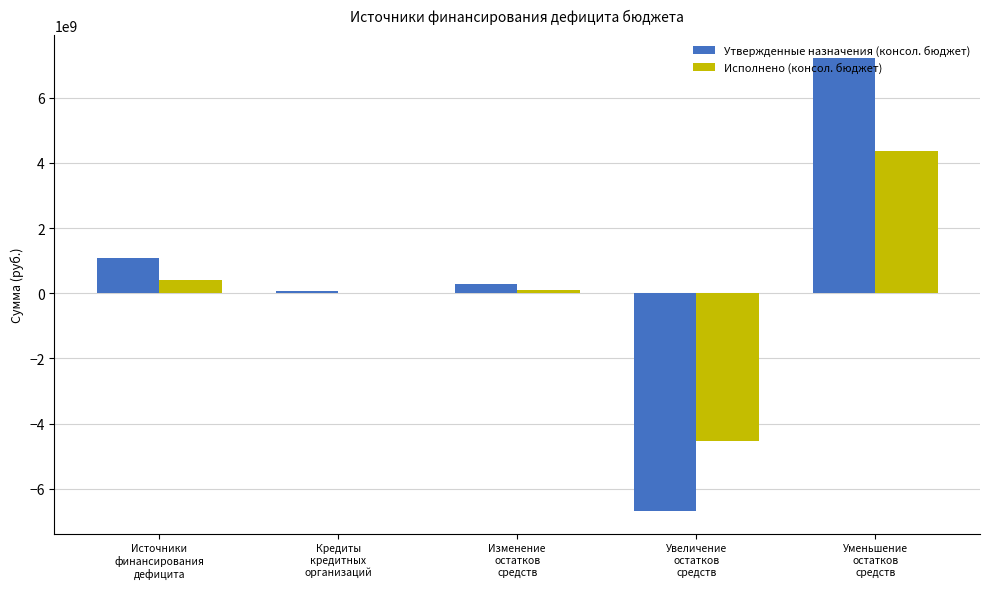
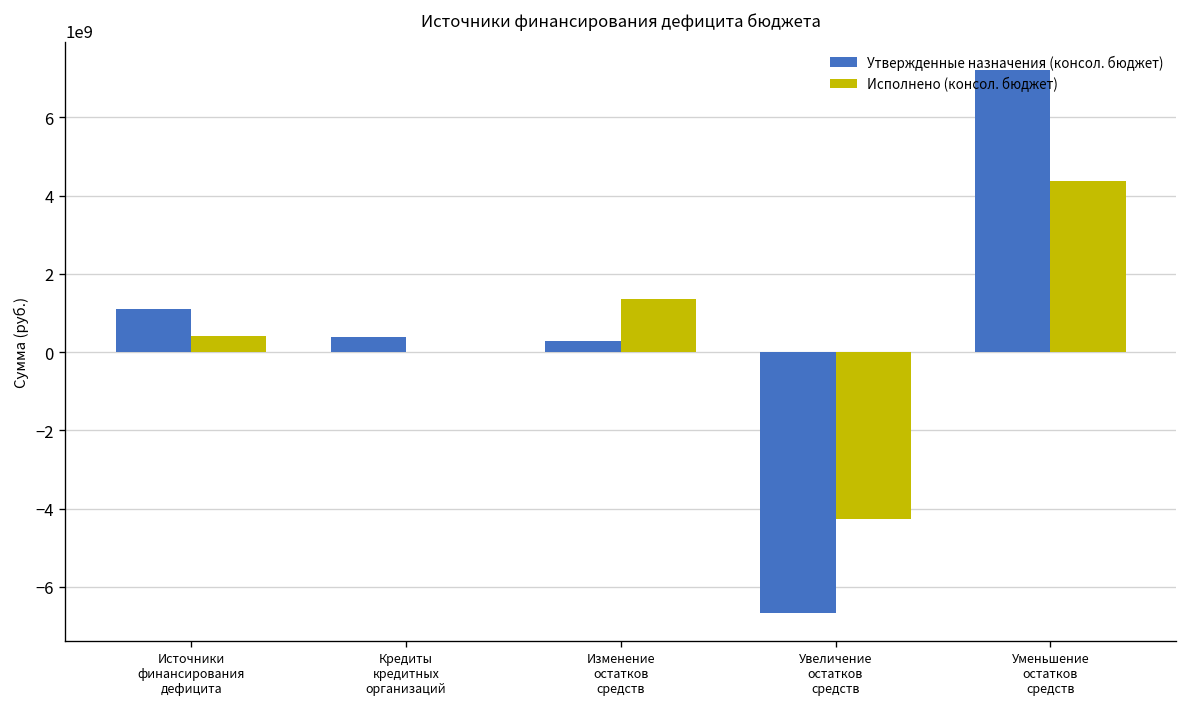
Утвержденные назначения (консол. бюджет), Кредиты кредитных организаций: 100000000 -> 400000000
Исполнено (консол. бюджет), Изменение остатков средств: 100000000 -> 1400000000
Исполнено (консол. бюджет), Увеличение остатков средств: -4500000000 -> -4300000000
